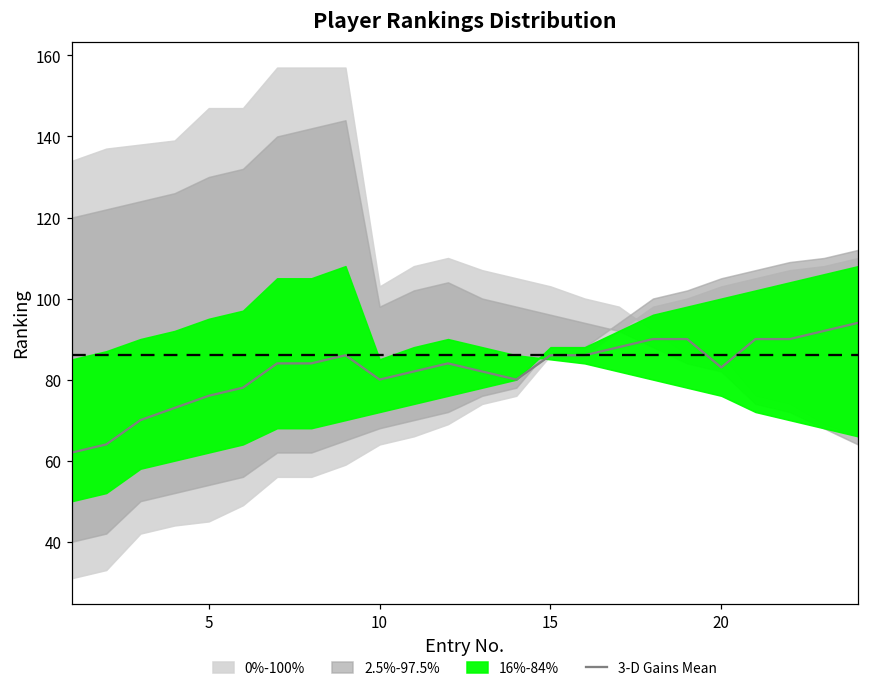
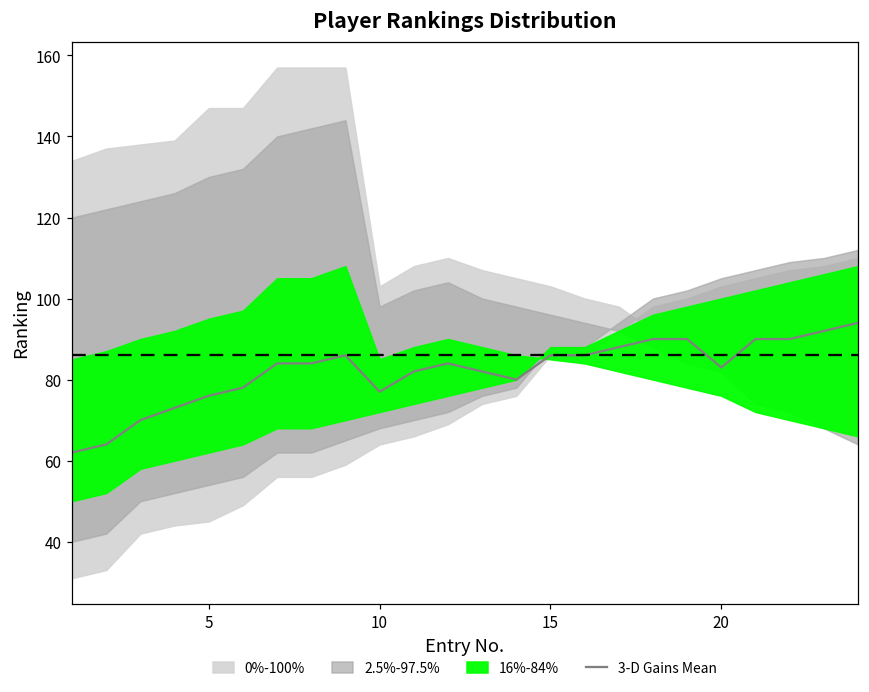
3-D Gains Mean, 10: 80 -> 77
